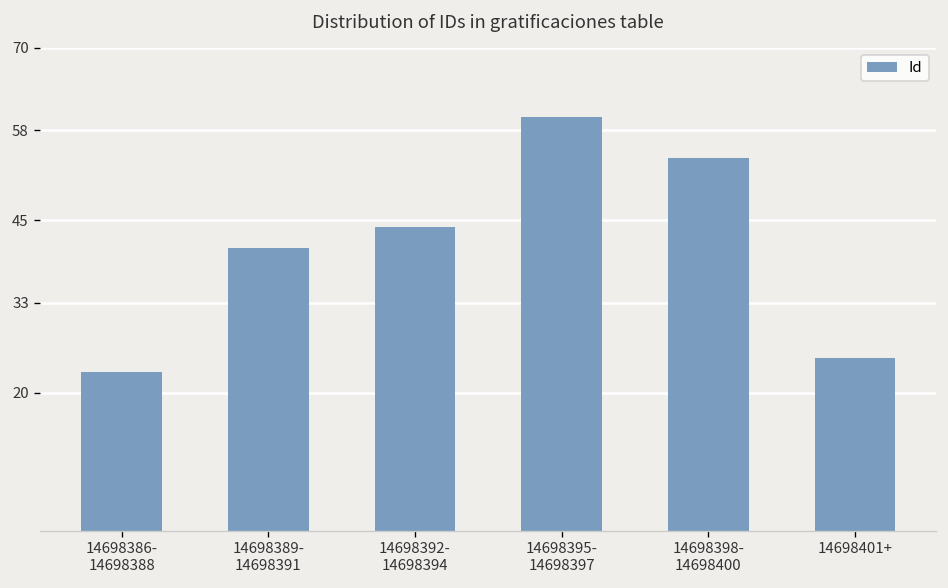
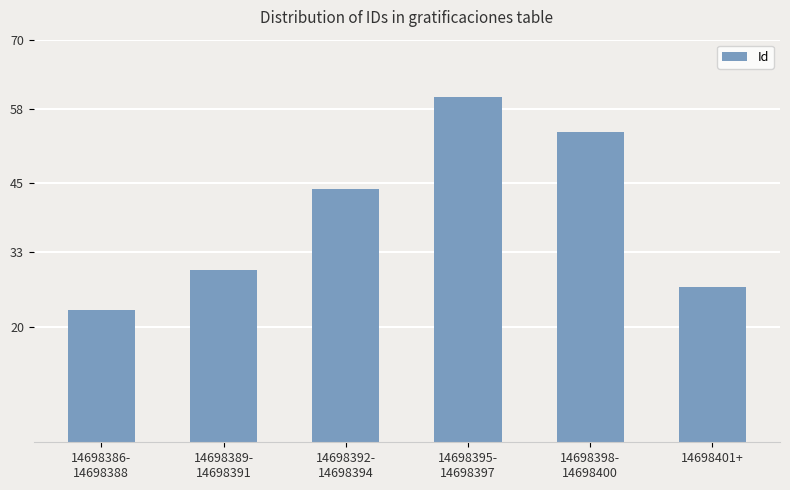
14698389- 14698391: 41 -> 30
14698401+: 25 -> 27
